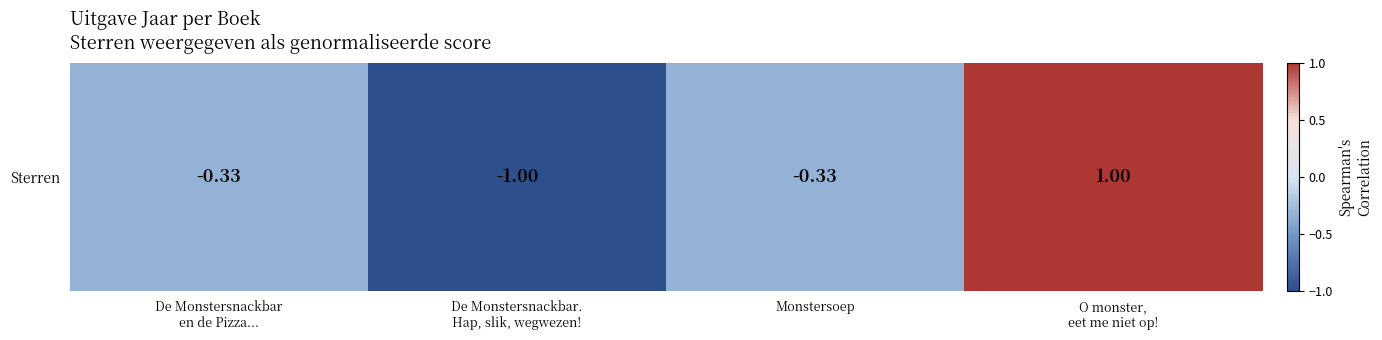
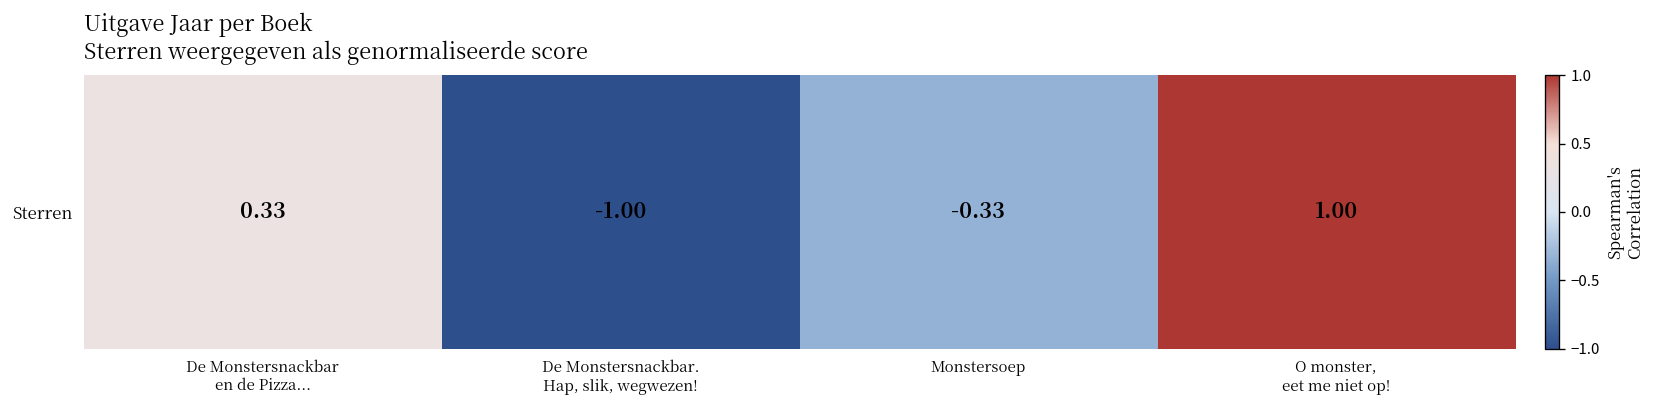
Sterren, De Monstersnackbar en de Pizza...: -0.33 -> 0.33
